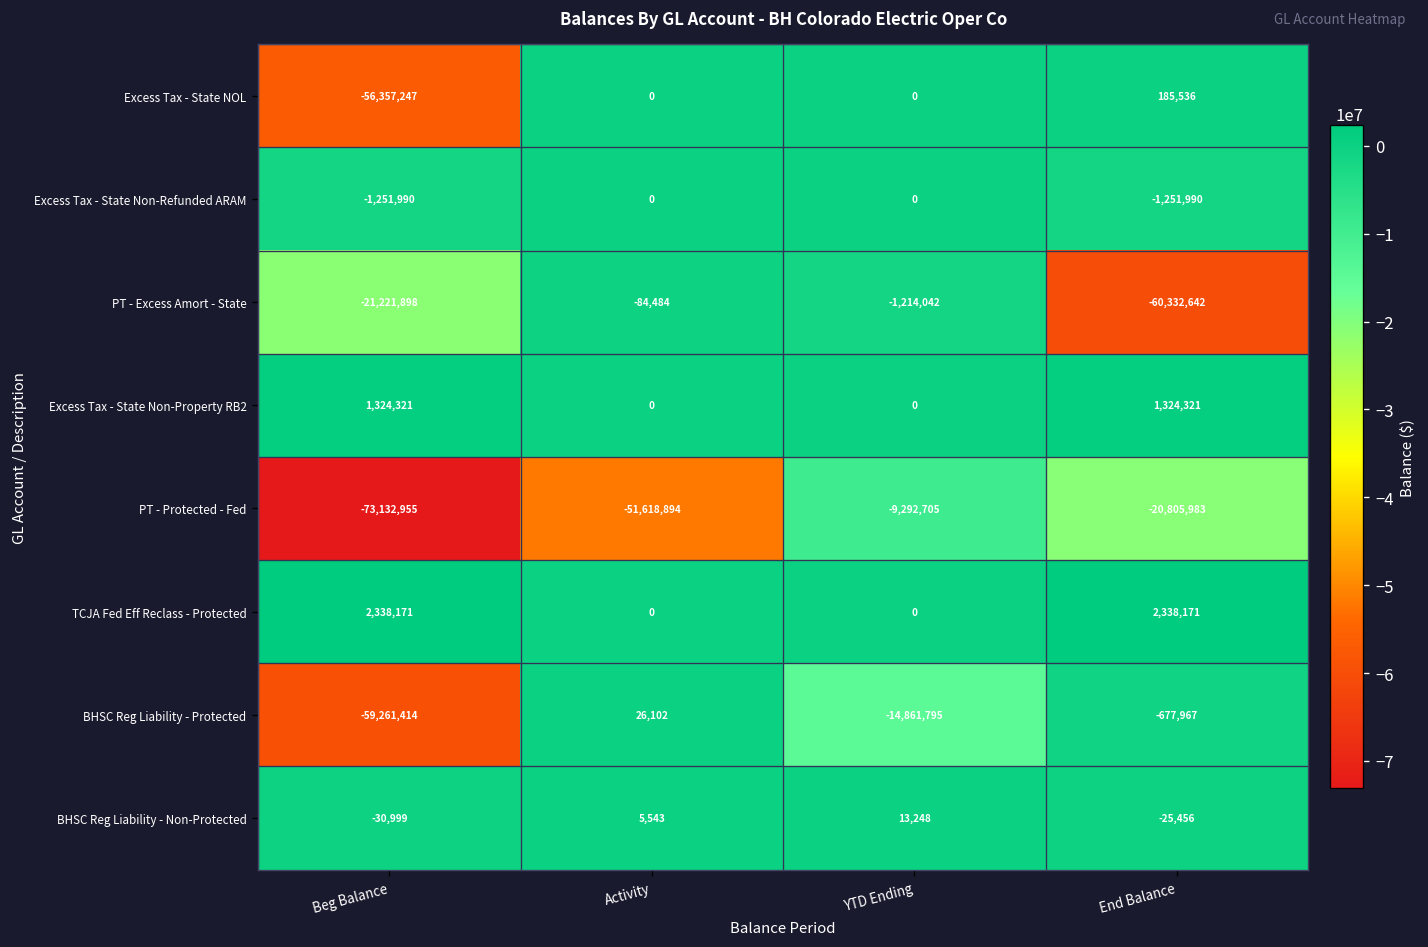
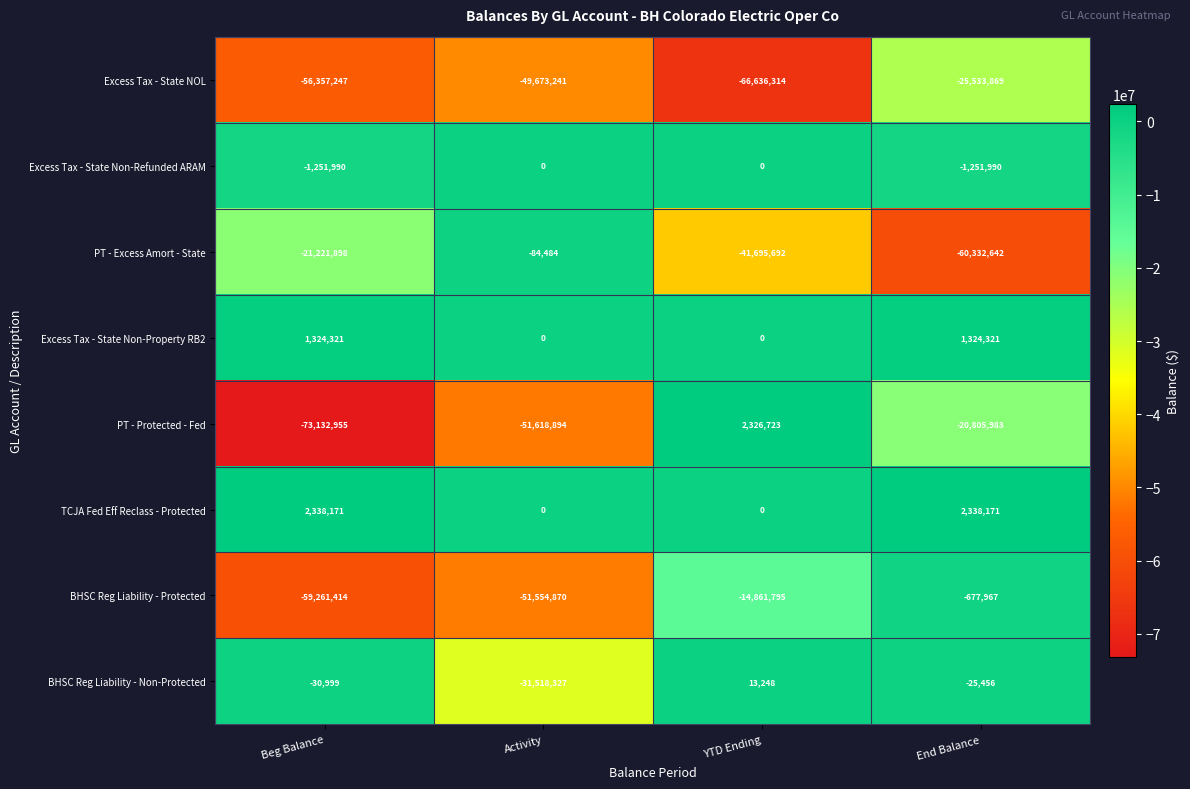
Excess Tax - State NOL, Activity: 0 -> -49,673,241
Excess Tax - State NOL, YTD Ending: 0 -> -66,636,314
Excess Tax - State NOL, End Balance: 185,536 -> -25,533,869
PT - Excess Amort - State, YTD Ending: -1,214,042 -> -41,695,692
PT - Protected - Fed, YTD Ending: -9,292,705 -> 2,326,723
BHSC Reg Liability - Protected, Activity: 26,102 -> -51,554,870
BHSC Reg Liability - Non-Protected, Activity: 5,543 -> -31,518,327
